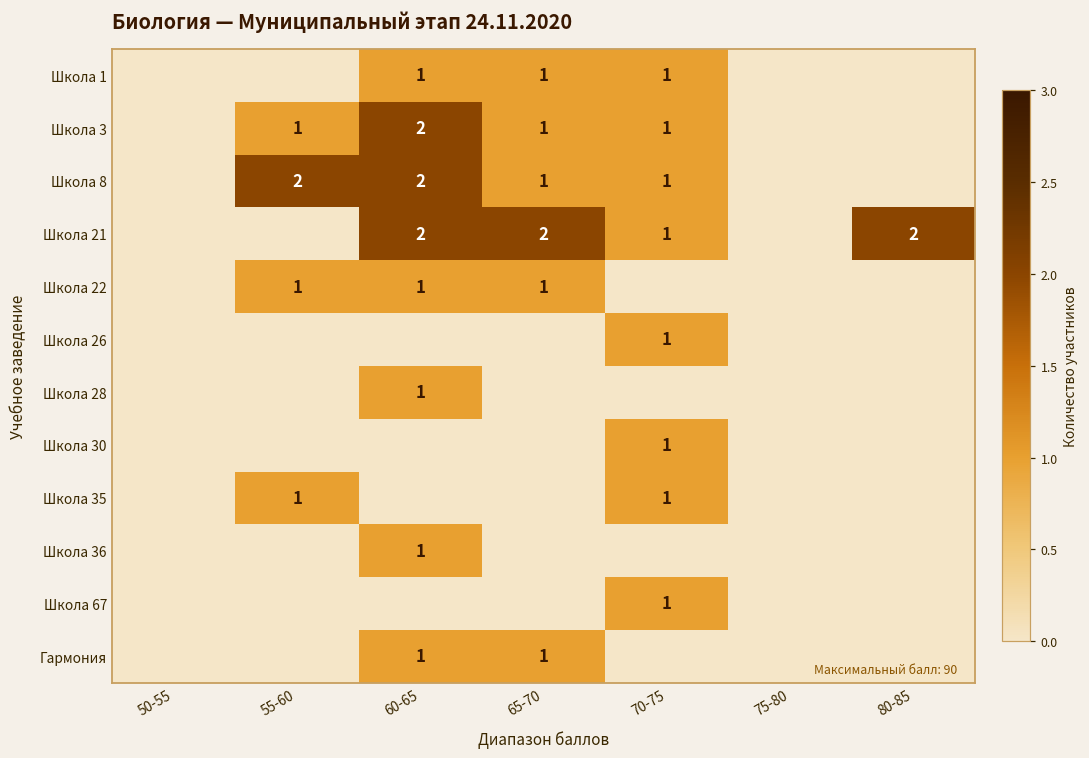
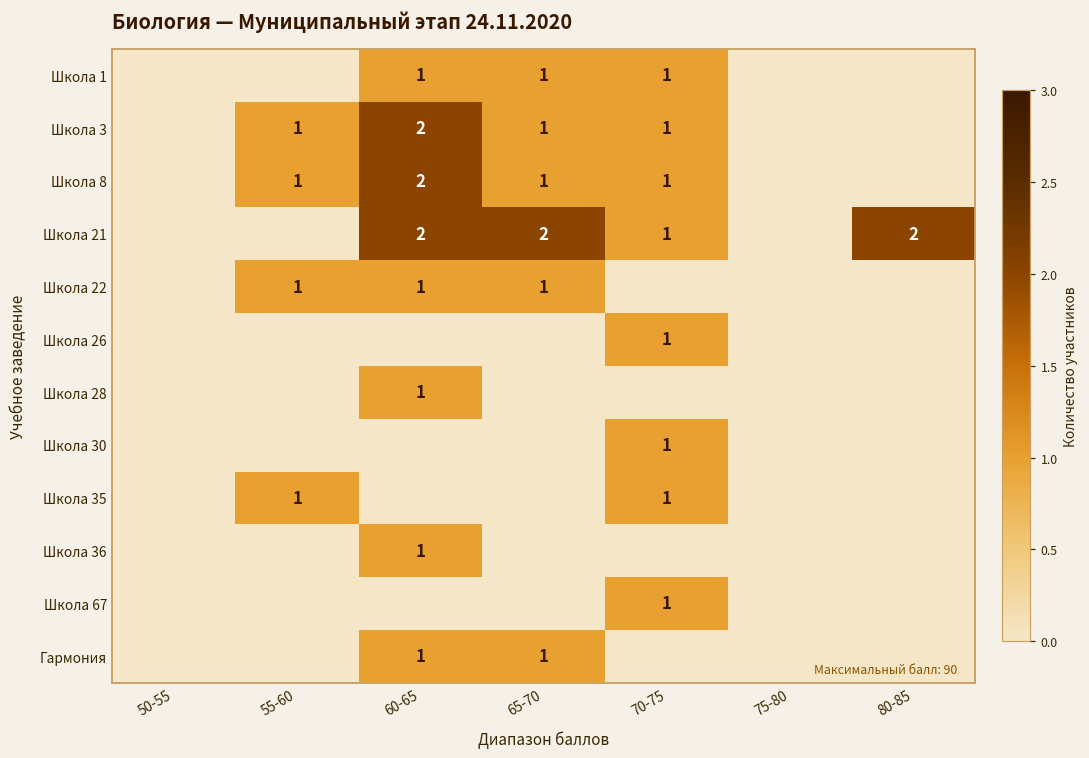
Школа 8, 55-60: 2 -> 1
